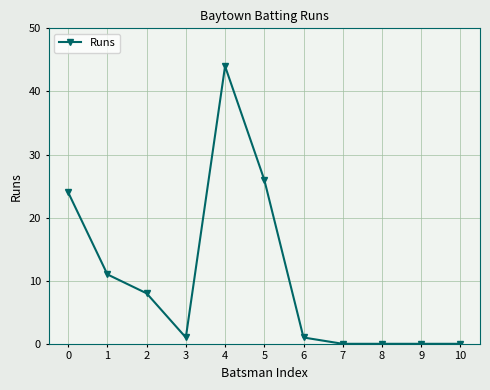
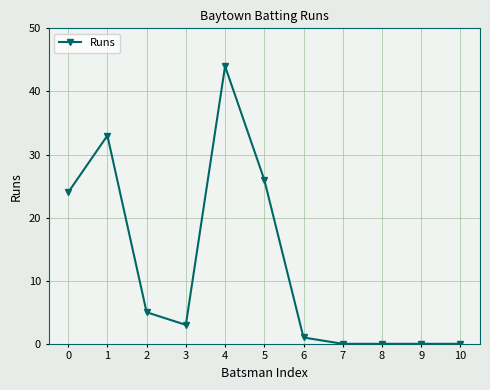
1: 11 -> 33
2: 8 -> 5
3: 1 -> 3
